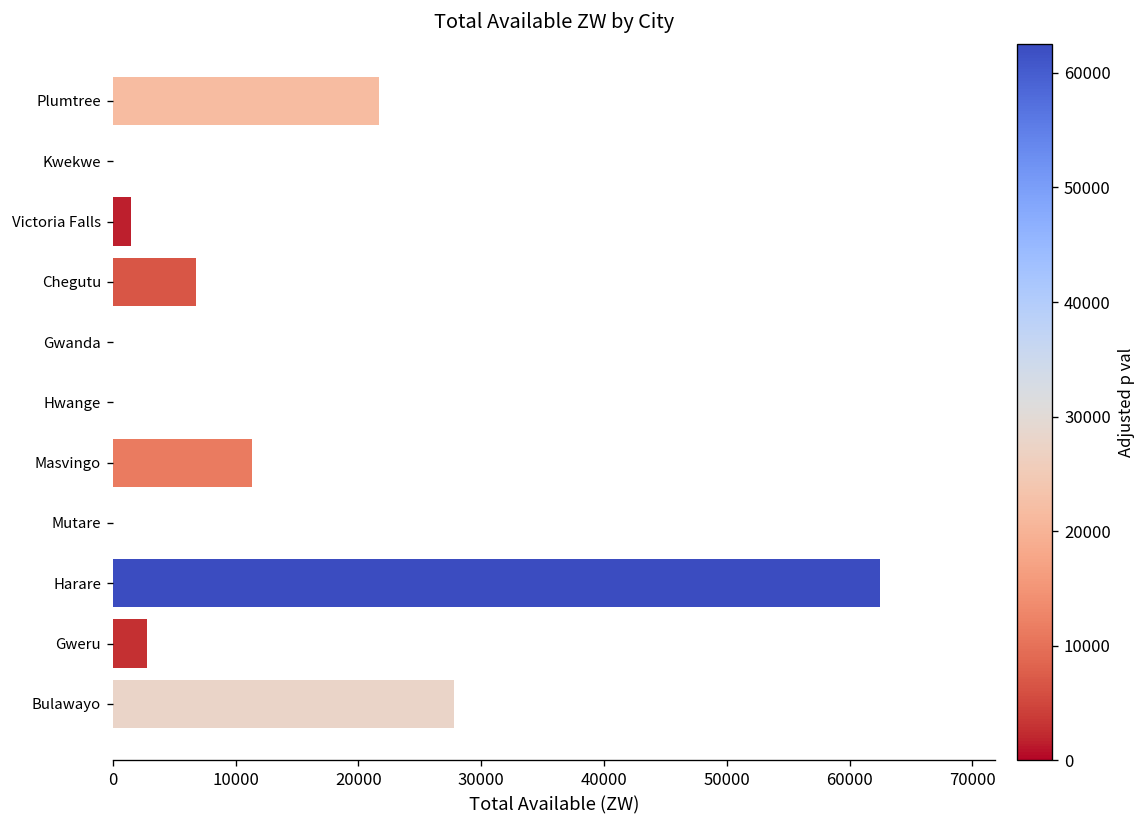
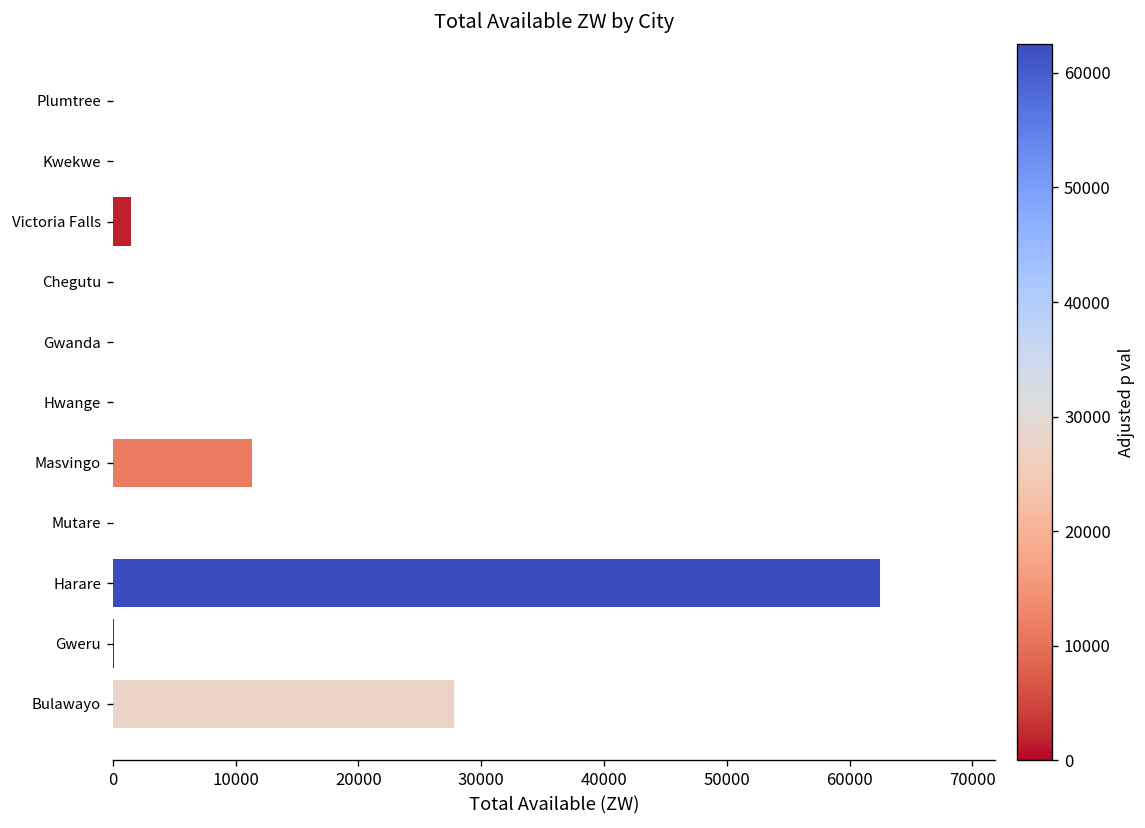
Plumtree: 21700 -> 0
Chegutu: 6800 -> 0
Gweru: 2800 -> 100
